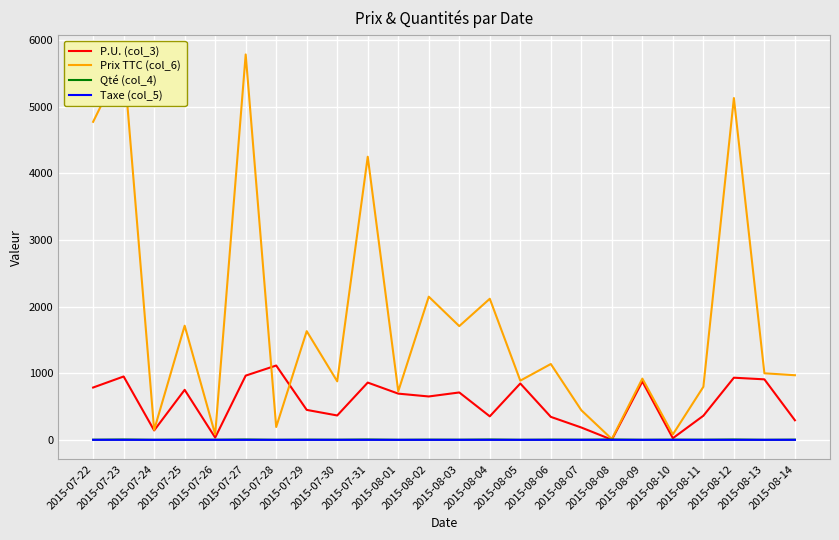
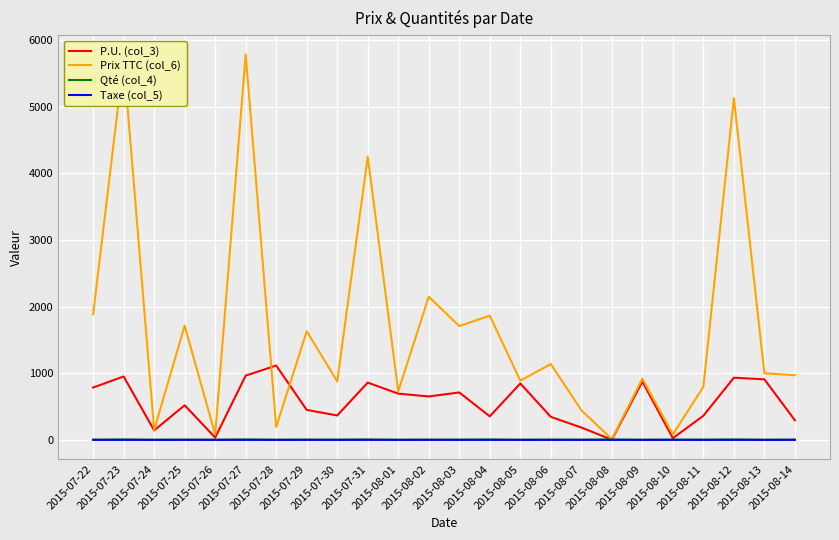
Prix TTC (col_6), 2015-07-22: 4800 -> 1900
P.U. (col_3), 2015-07-25: 800 -> 500
Prix TTC (col_6), 2015-08-04: 2100 -> 1900
